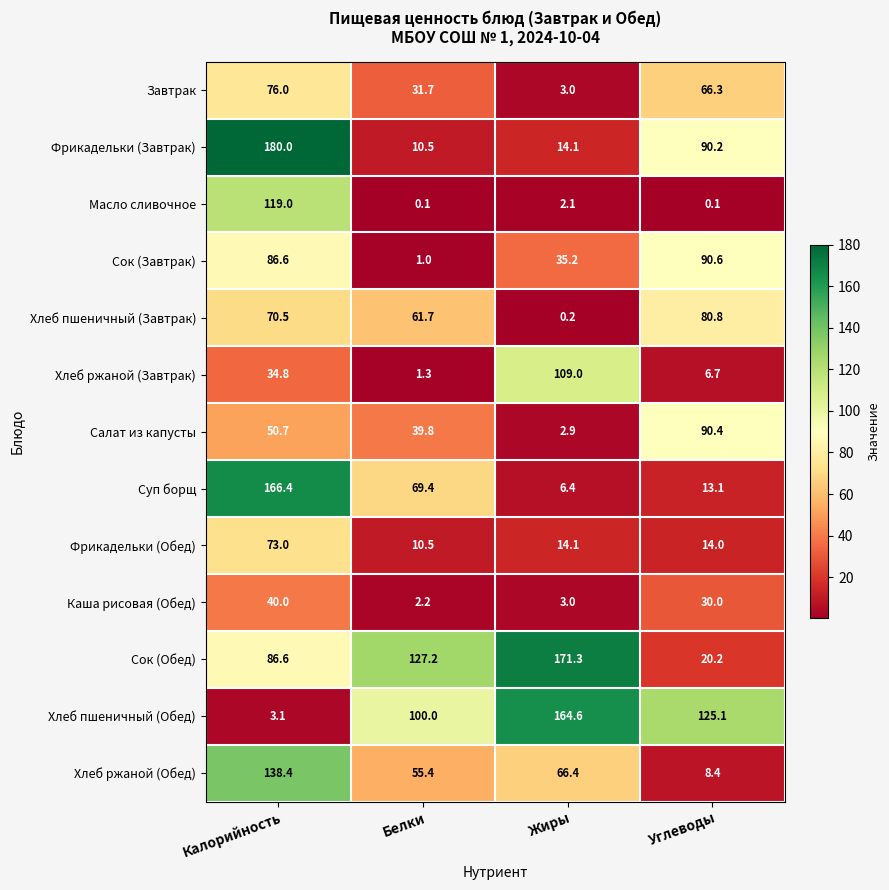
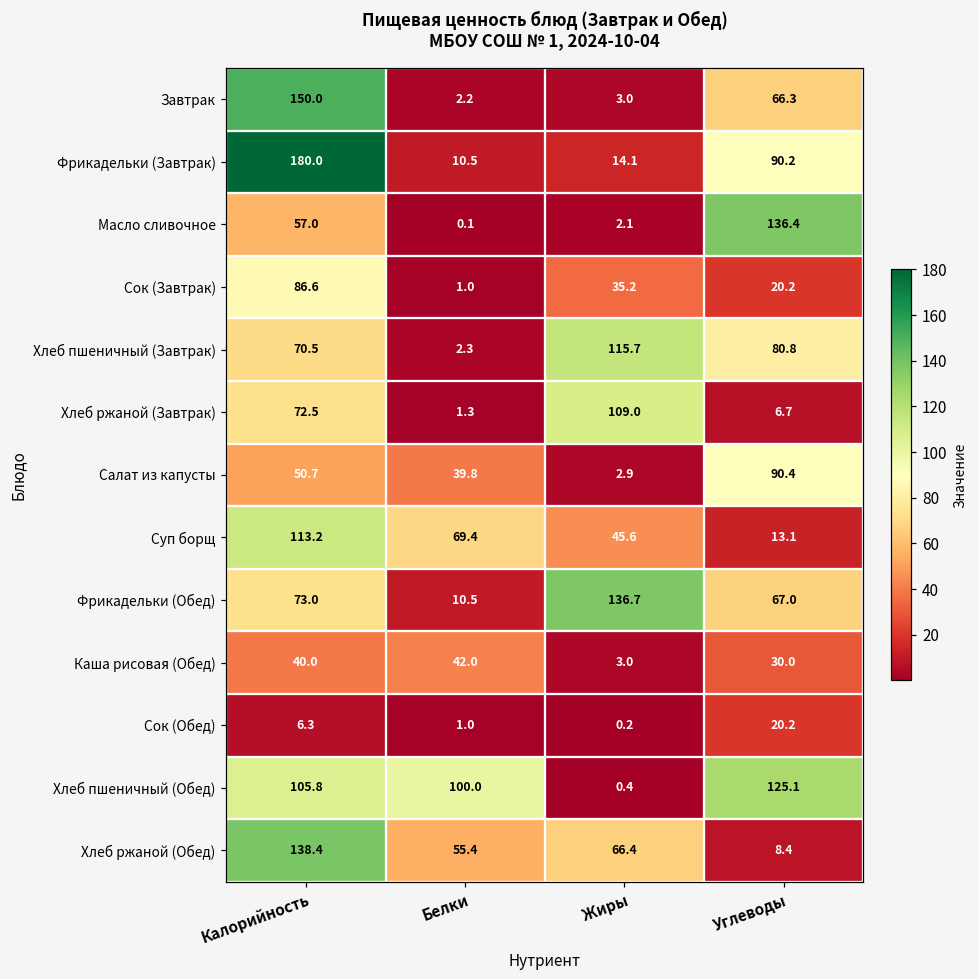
Завтрак, Калорийность: 76.0 -> 150.0
Завтрак, Белки: 31.7 -> 2.2
Масло сливочное, Калорийность: 119.0 -> 57.0
Масло сливочное, Углеводы: 0.1 -> 136.4
Сок (Завтрак), Углеводы: 90.6 -> 20.2
Хлеб пшеничный (Завтрак), Белки: 61.7 -> 2.3
Хлеб пшеничный (Завтрак), Жиры: 0.2 -> 115.7
Хлеб ржаной (Завтрак), Калорийность: 34.8 -> 72.5
Суп борщ, Калорийность: 166.4 -> 113.2
Суп борщ, Жиры: 6.4 -> 45.6
Фрикадельки (Обед), Жиры: 14.1 -> 136.7
Фрикадельки (Обед), Углеводы: 14.0 -> 67.0
Каша рисовая (Обед), Белки: 2.2 -> 42.0
Сок (Обед), Калорийность: 86.6 -> 6.3
Сок (Обед), Белки: 127.2 -> 1.0
Сок (Обед), Жиры: 171.3 -> 0.2
Хлеб пшеничный (Обед), Калорийность: 3.1 -> 105.8
Хлеб пшеничный (Обед), Жиры: 164.6 -> 0.4
